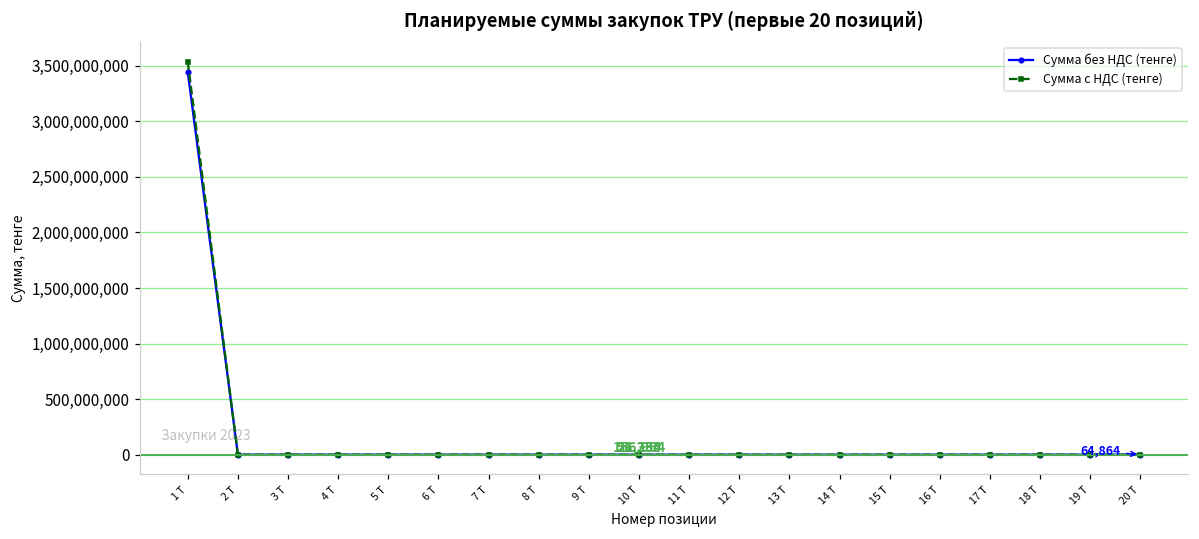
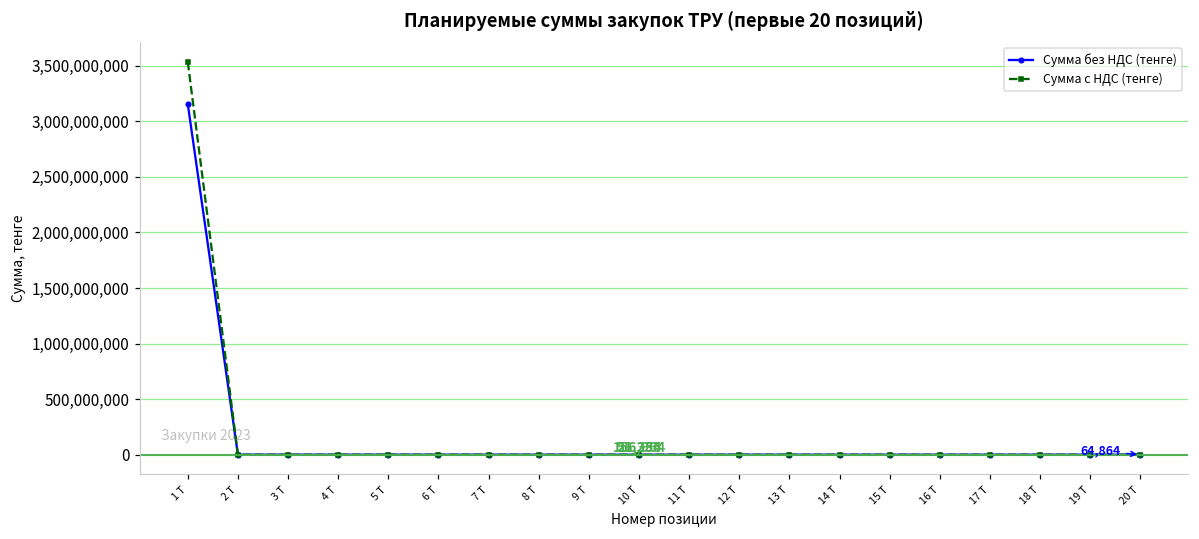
Сумма без НДС (тенге), 1 Т: 3,440,000,000 -> 3,160,000,000
